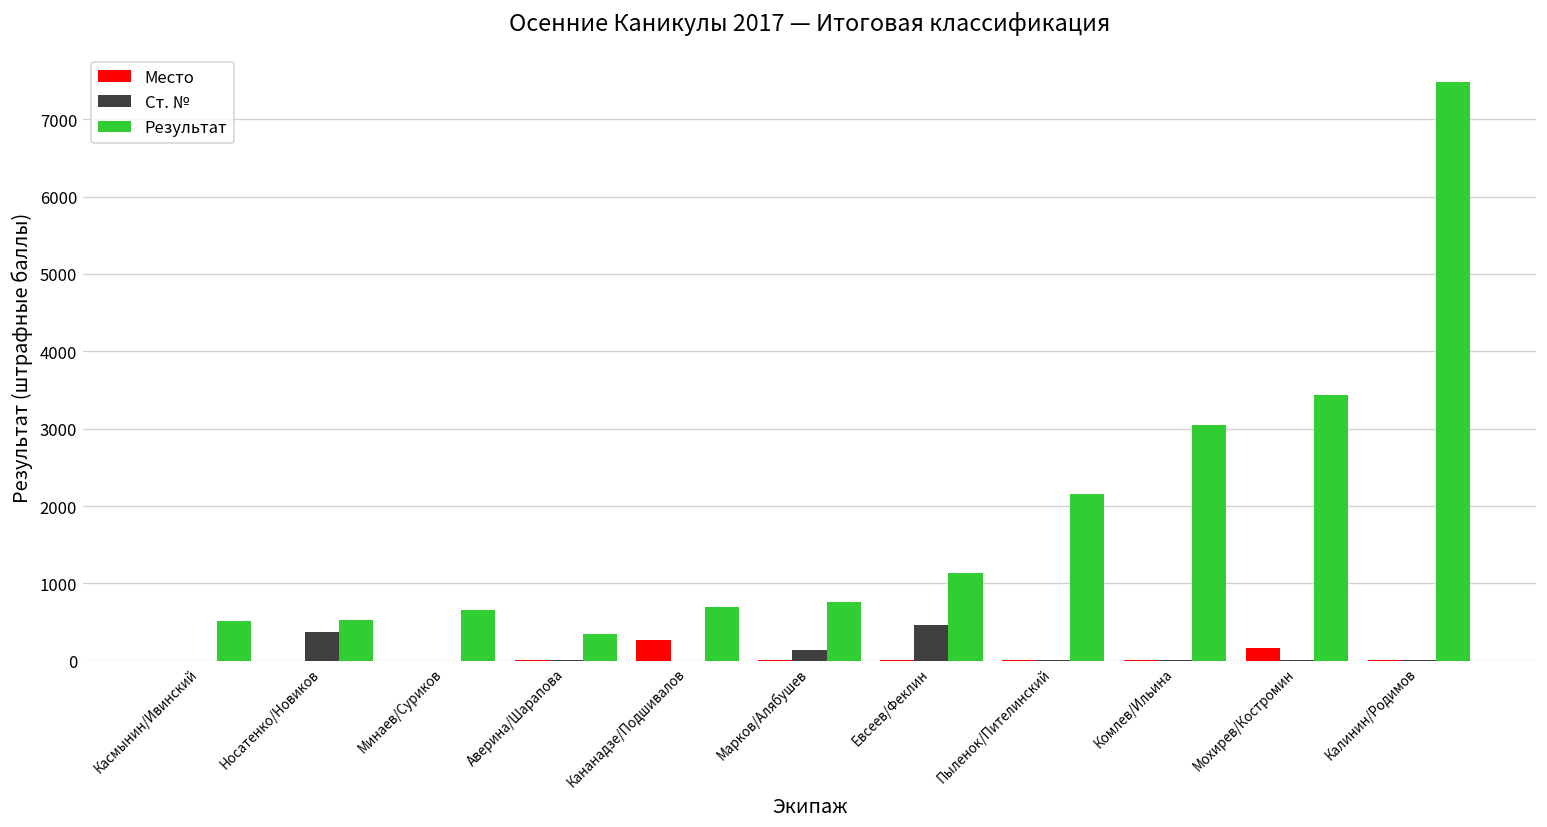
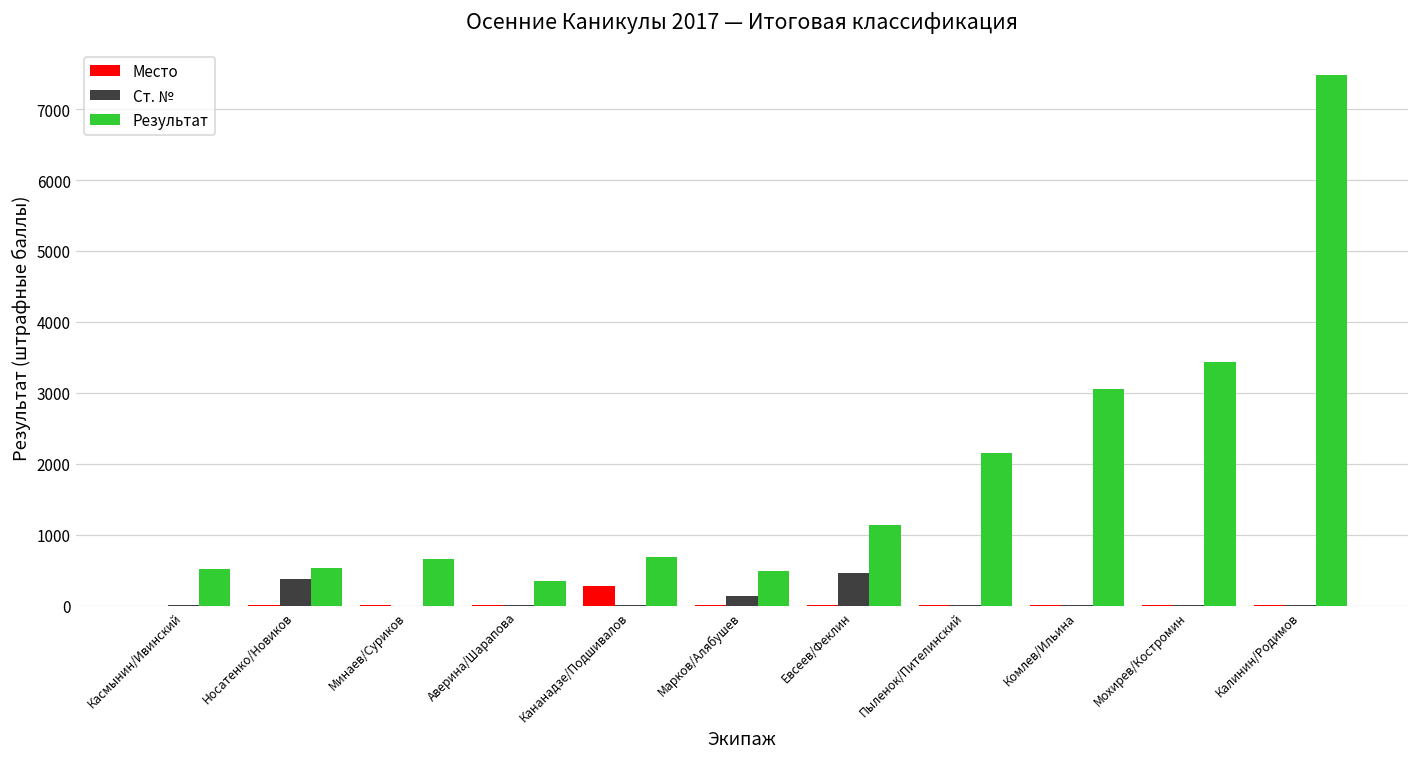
Результат, Марков/Алябушев: 800 -> 500
Место, Мохирев/Костромин: 200 -> 0
